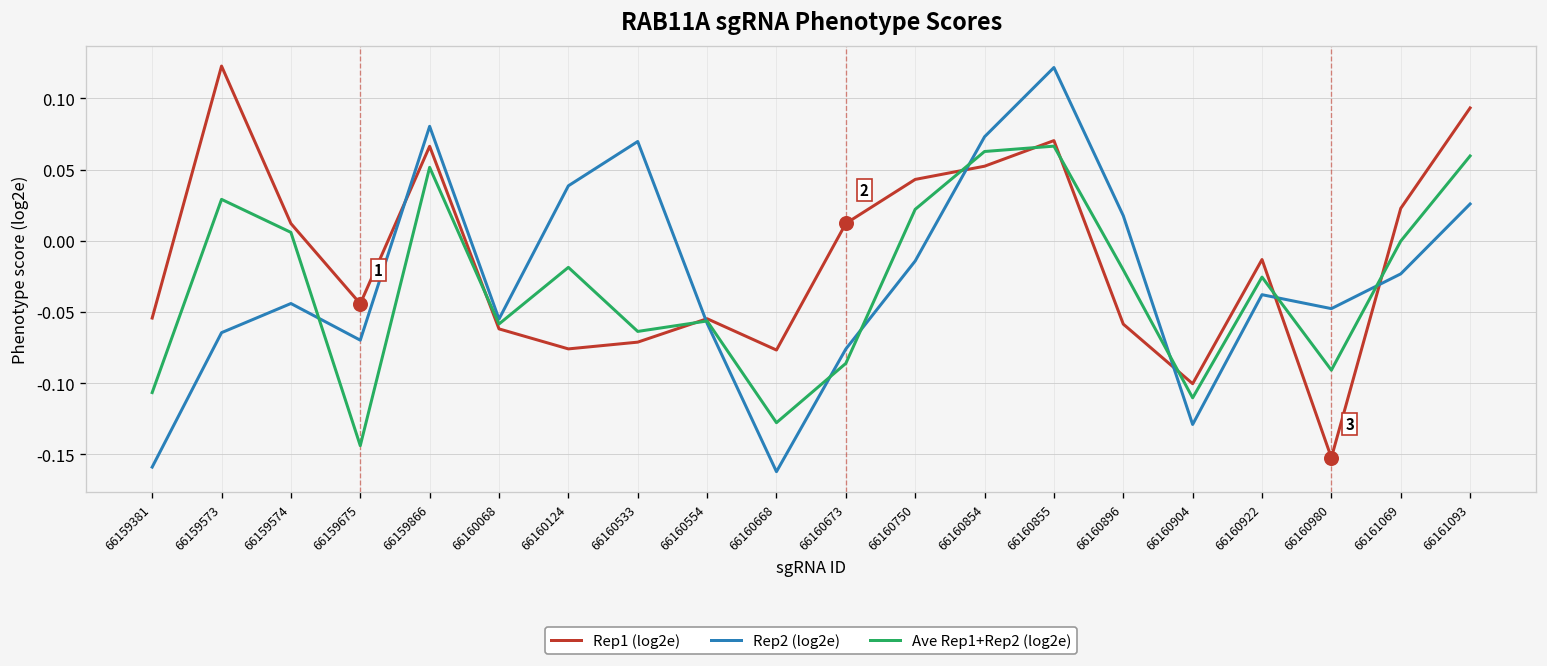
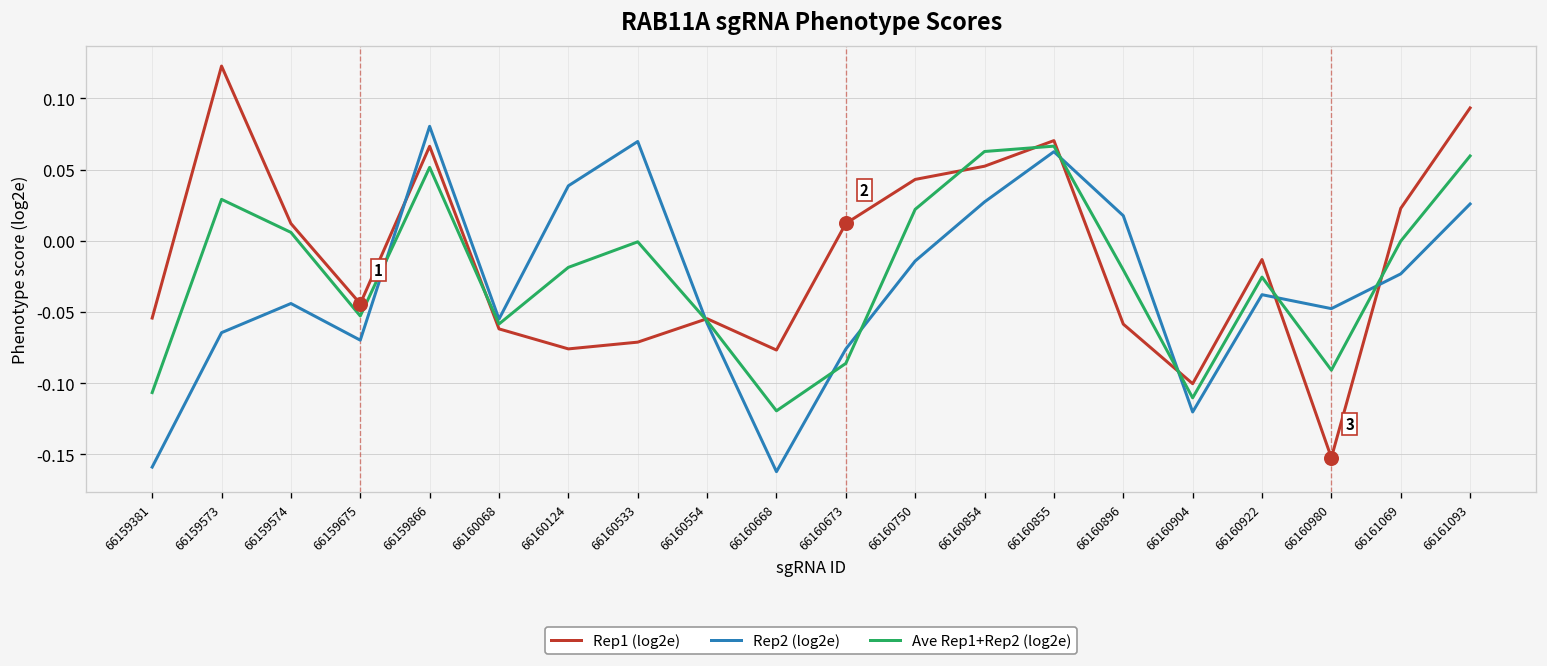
Ave Rep1+Rep2 (log2e), 66159675: -0.144 -> -0.053
Ave Rep1+Rep2 (log2e), 66160533: -0.064 -> -0.001
Ave Rep1+Rep2 (log2e), 66160668: -0.128 -> -0.119
Rep2 (log2e), 66160854: 0.073 -> 0.027
Rep2 (log2e), 66160855: 0.122 -> 0.063
Rep2 (log2e), 66160904: -0.129 -> -0.120
